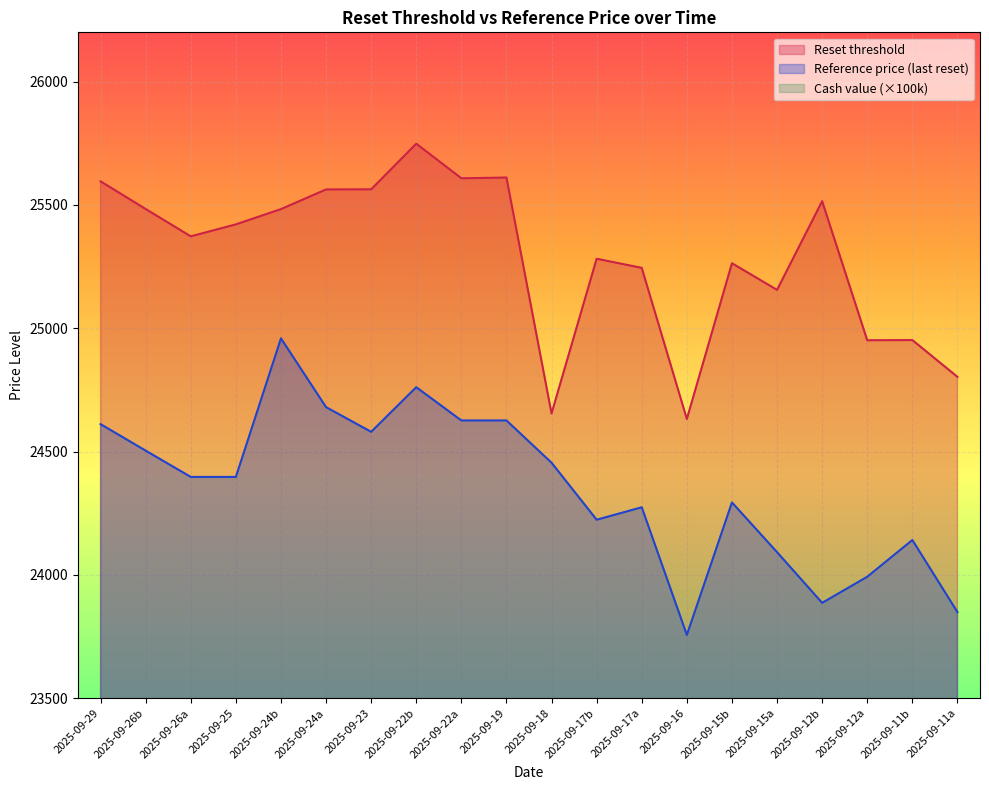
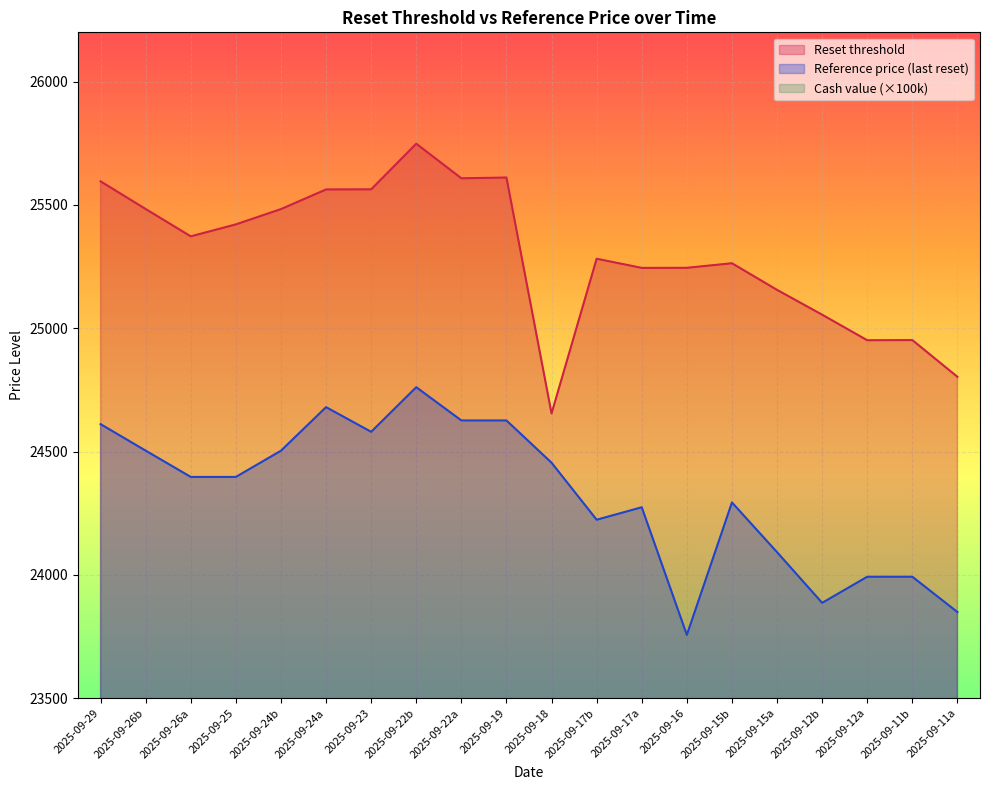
Reference price (last reset), 2025-09-24b: 24960 -> 24500
Reset threshold, 2025-09-16: 24630 -> 25250
Reset threshold, 2025-09-12b: 25520 -> 25060
Reference price (last reset), 2025-09-11b: 24140 -> 23990
